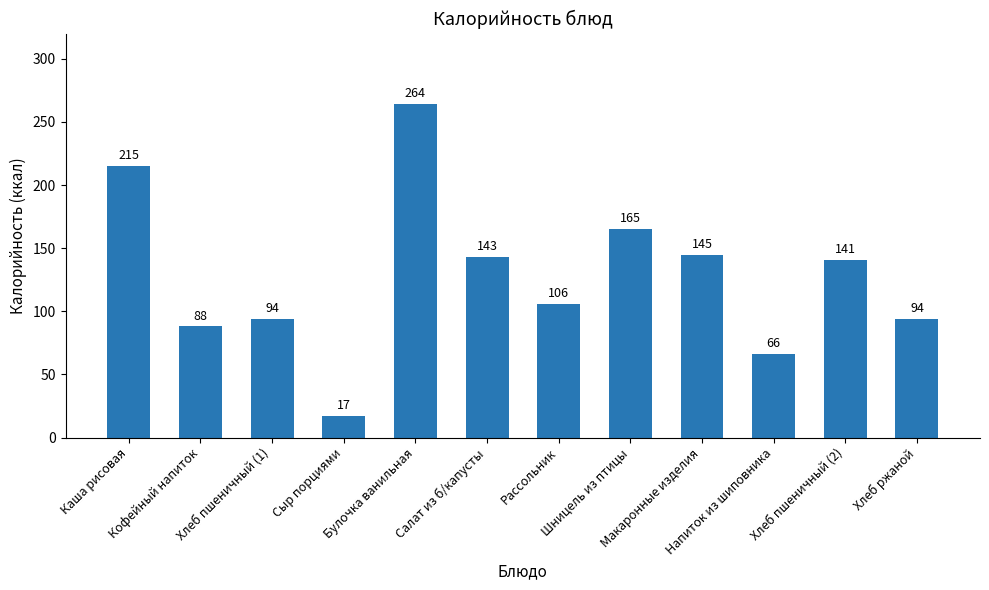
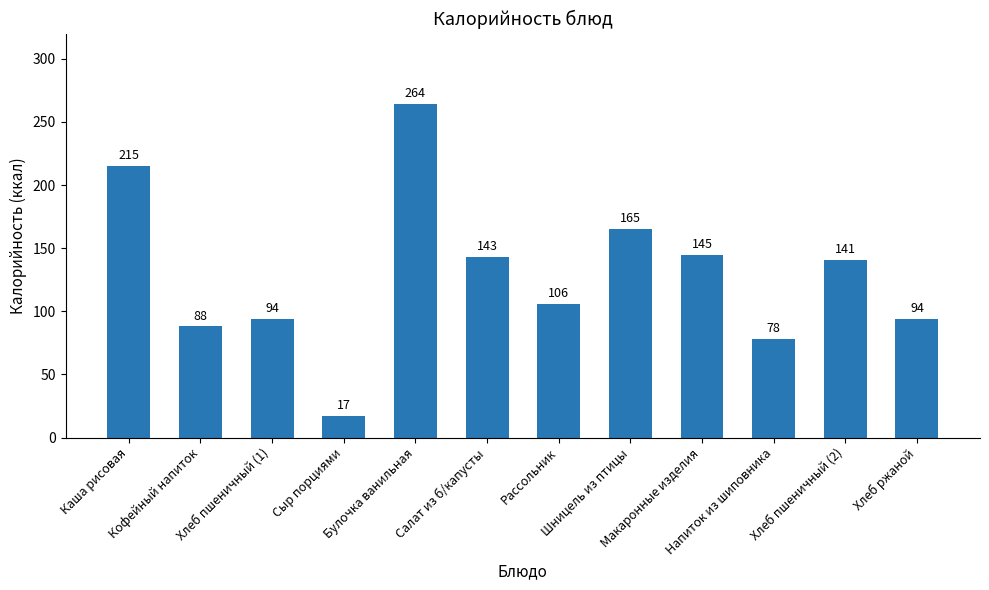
Напиток из шиповника: 66 -> 78
